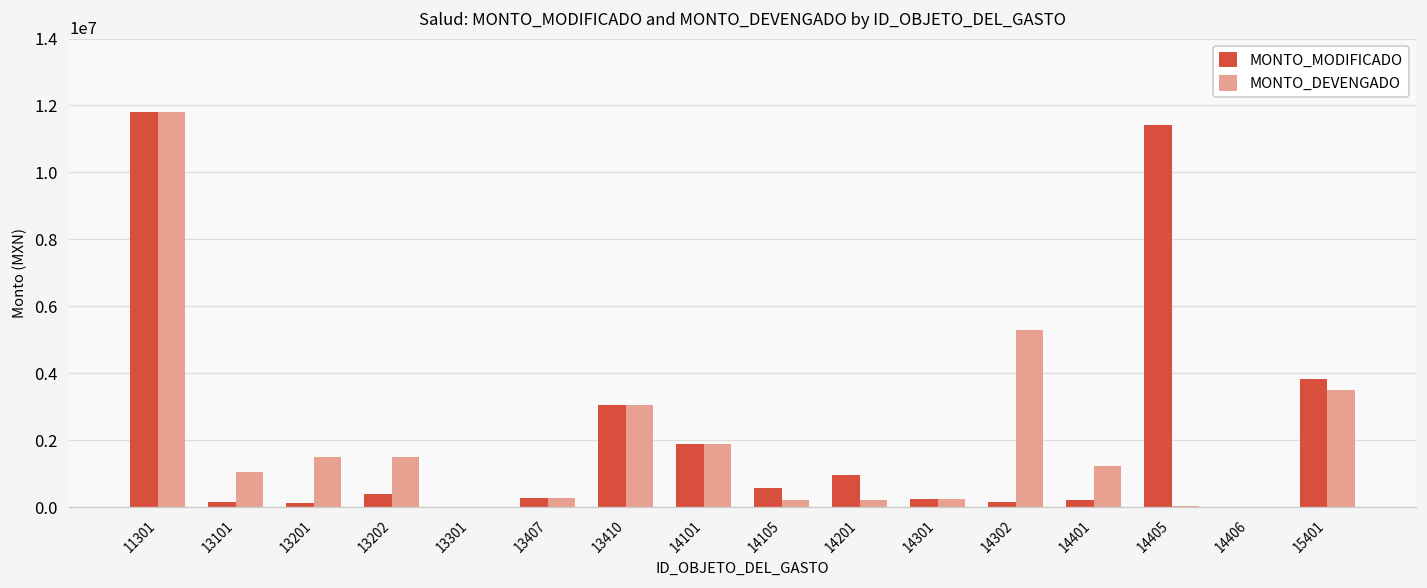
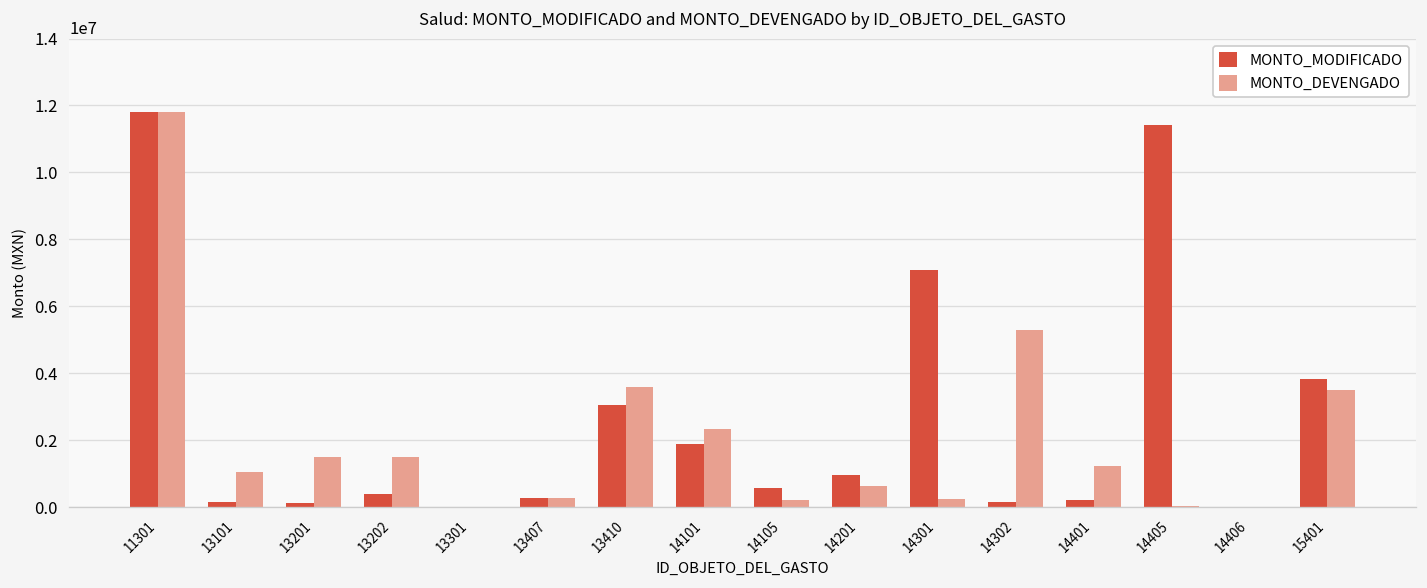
MONTO_DEVENGADO, 13410: 3100000 -> 3600000
MONTO_DEVENGADO, 14101: 1900000 -> 2300000
MONTO_DEVENGADO, 14201: 200000 -> 600000
MONTO_MODIFICADO, 14301: 300000 -> 7100000
